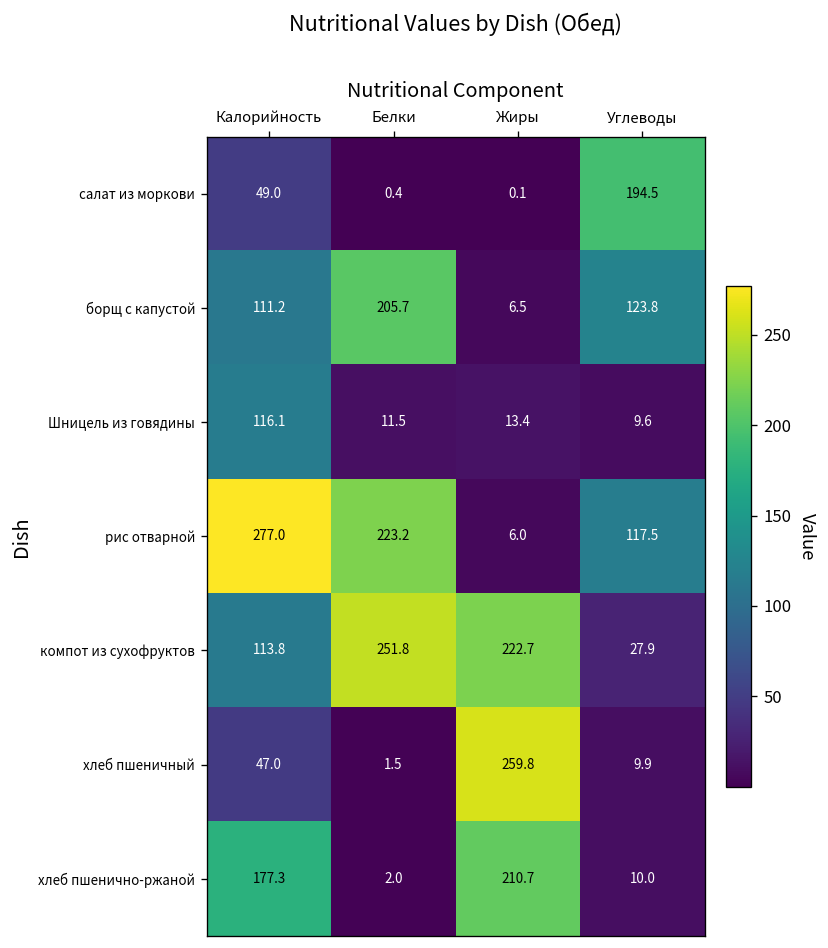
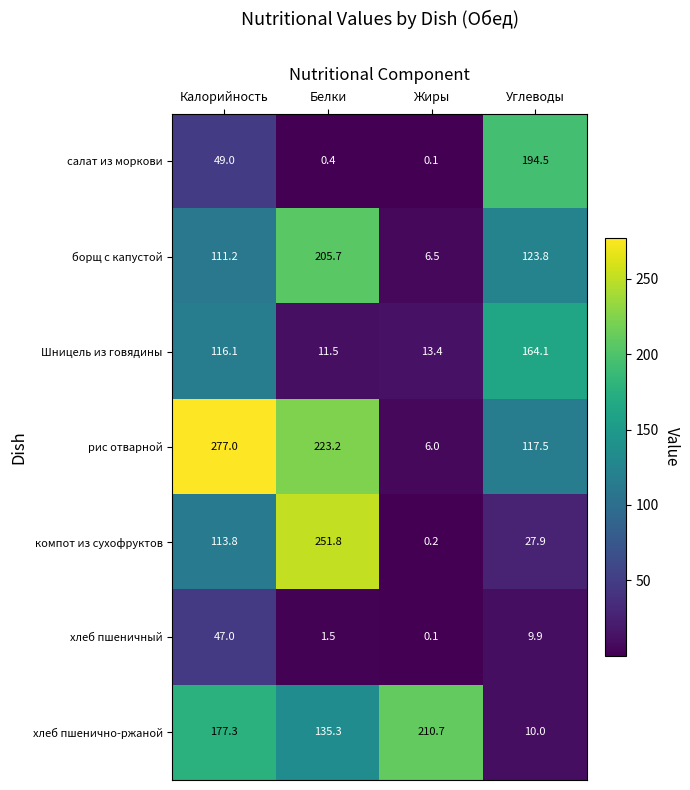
Шницель из говядины, Углеводы: 9.6 -> 164.1
компот из сухофруктов, Жиры: 222.7 -> 0.2
хлеб пшеничный, Жиры: 259.8 -> 0.1
хлеб пшенично-ржаной, Белки: 2.0 -> 135.3
